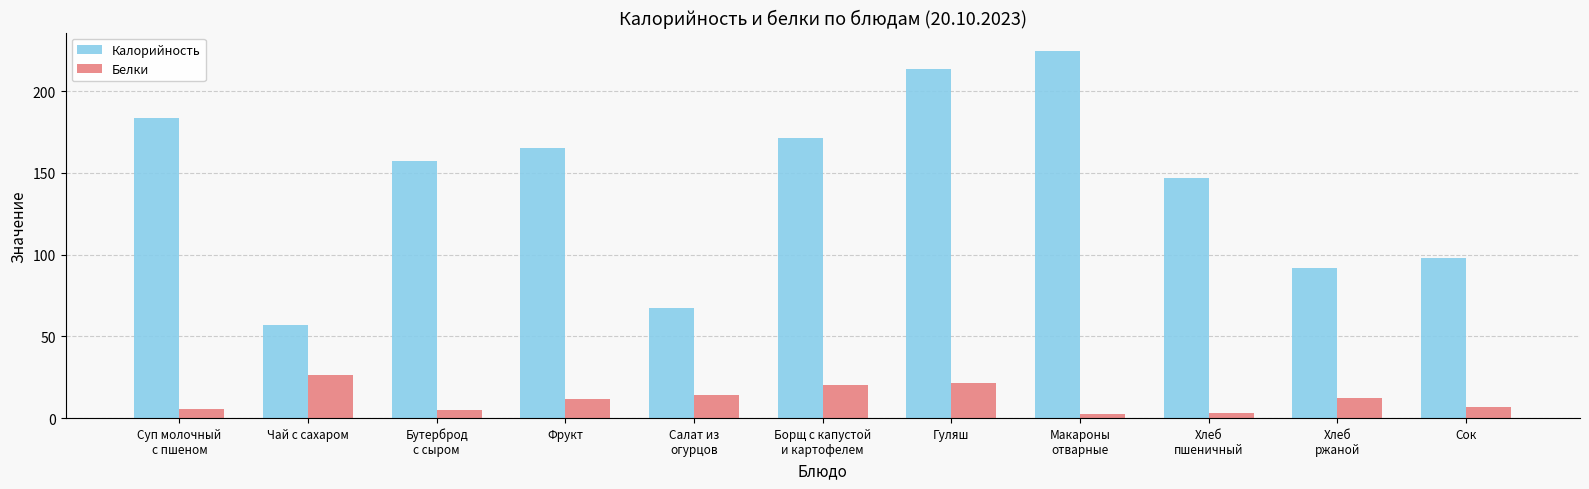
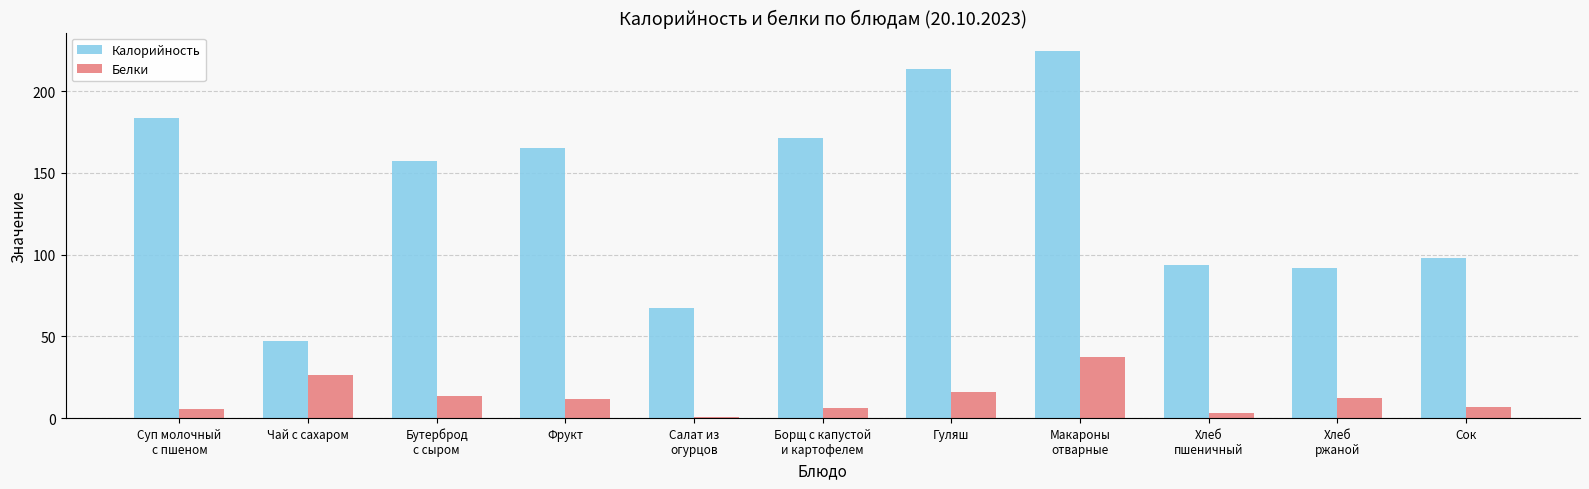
Калорийность, Чай с сахаром: 57 -> 47
Белки, Бутерброд с сыром: 5 -> 13
Белки, Салат из огурцов: 14 -> 1
Белки, Борщ с капустой и картофелем: 20 -> 6
Белки, Гуляш: 22 -> 16
Белки, Макароны отварные: 3 -> 37
Калорийность, Хлеб пшеничный: 147 -> 94
